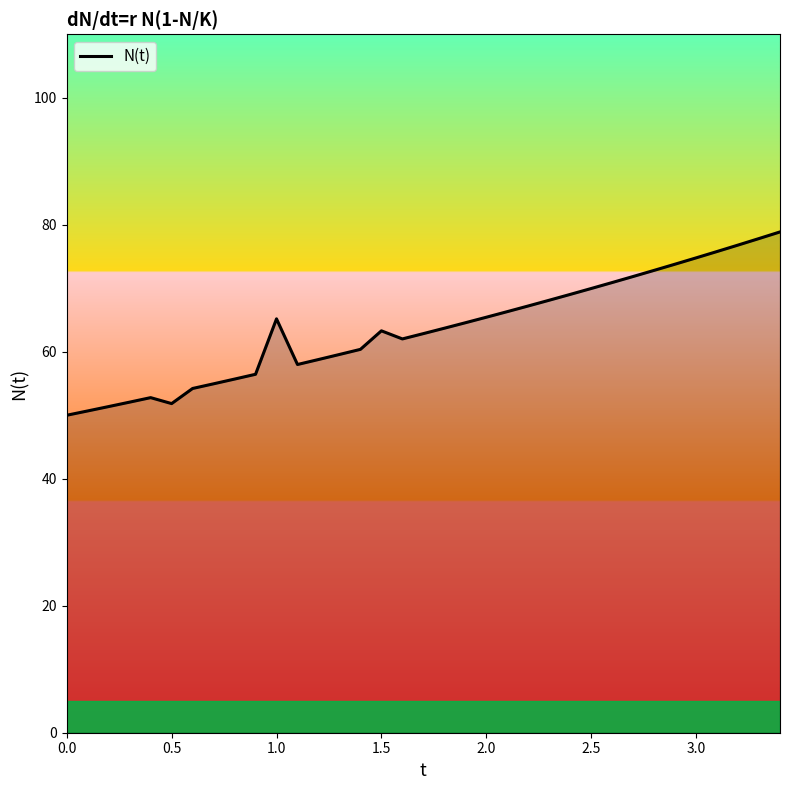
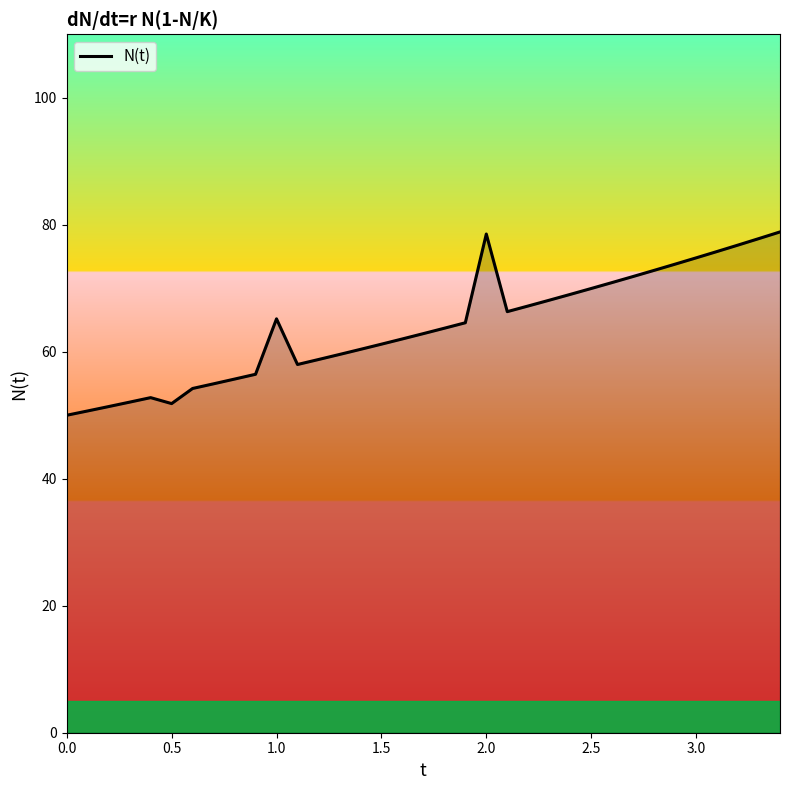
1.5: 63 -> 61
2.0: 65 -> 79
